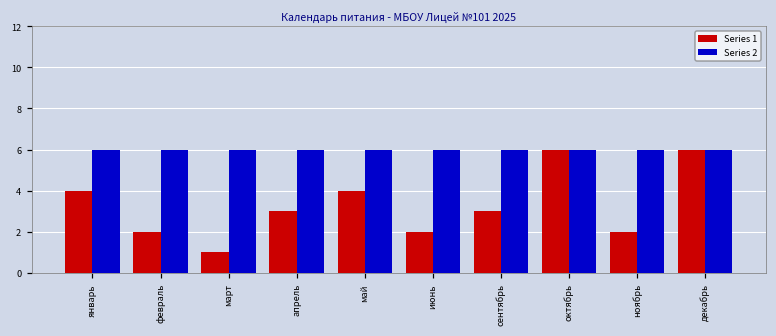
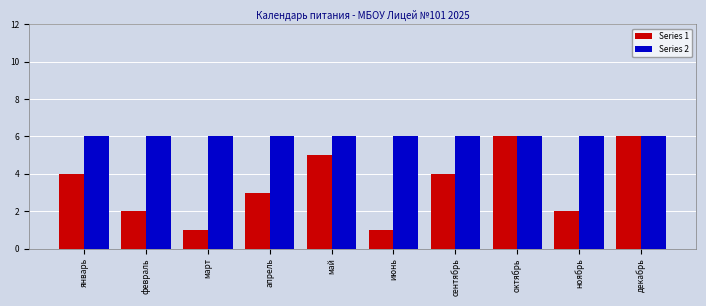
Series 1, май: 4 -> 5
Series 1, июнь: 2 -> 1
Series 1, сентябрь: 3 -> 4
